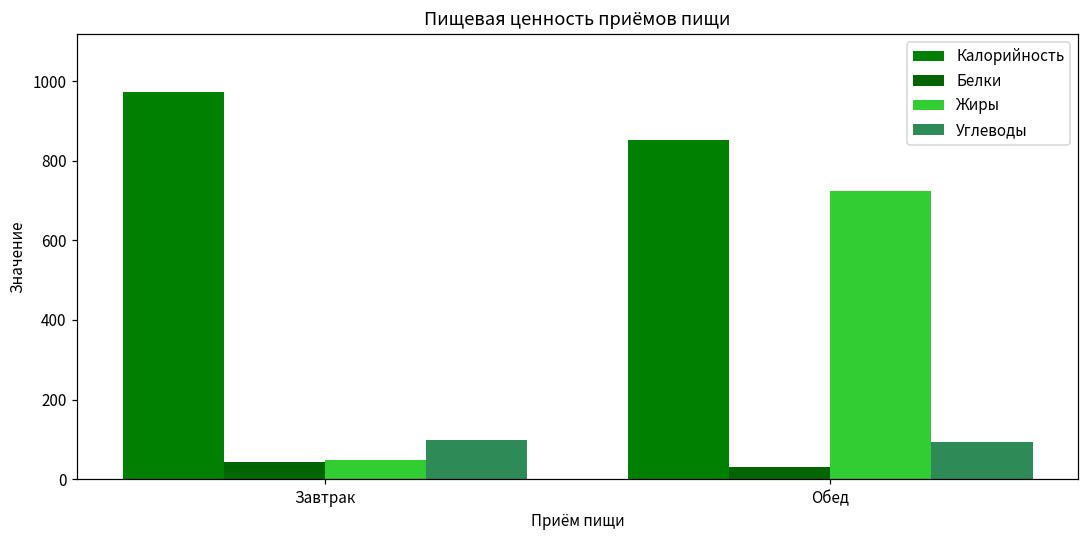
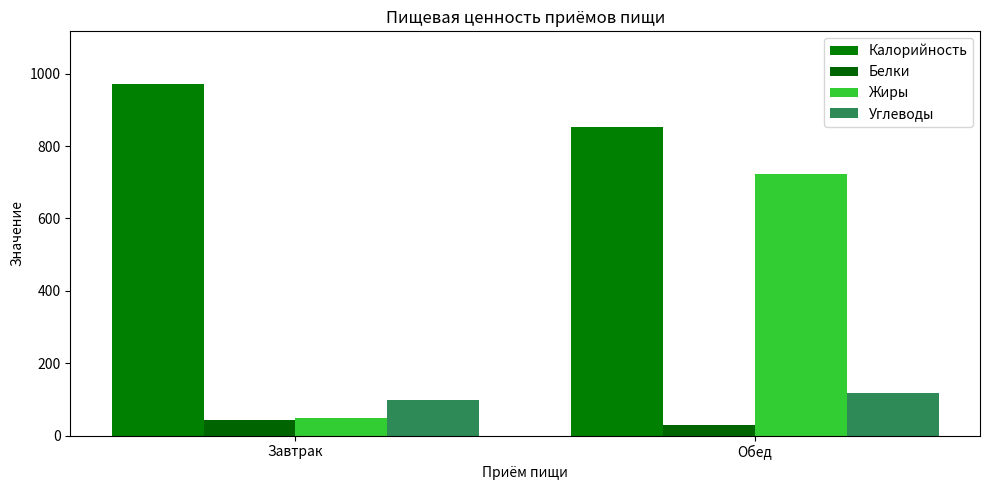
Углеводы, Обед: 90 -> 120
